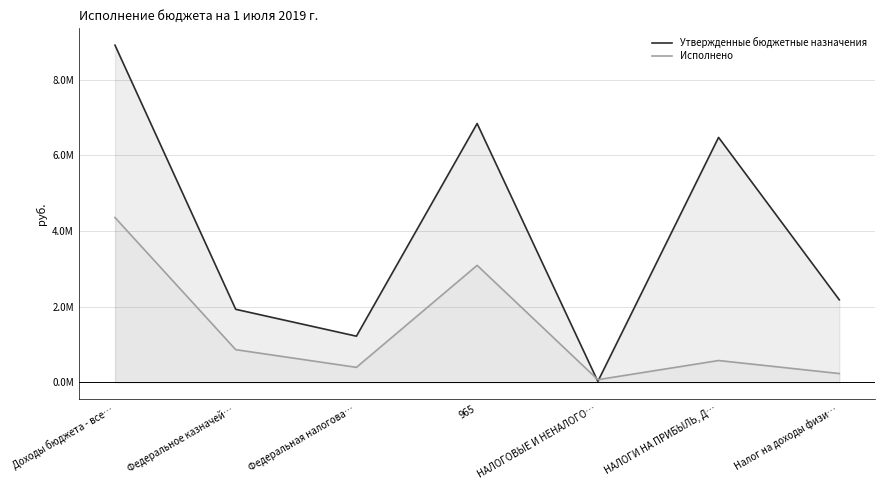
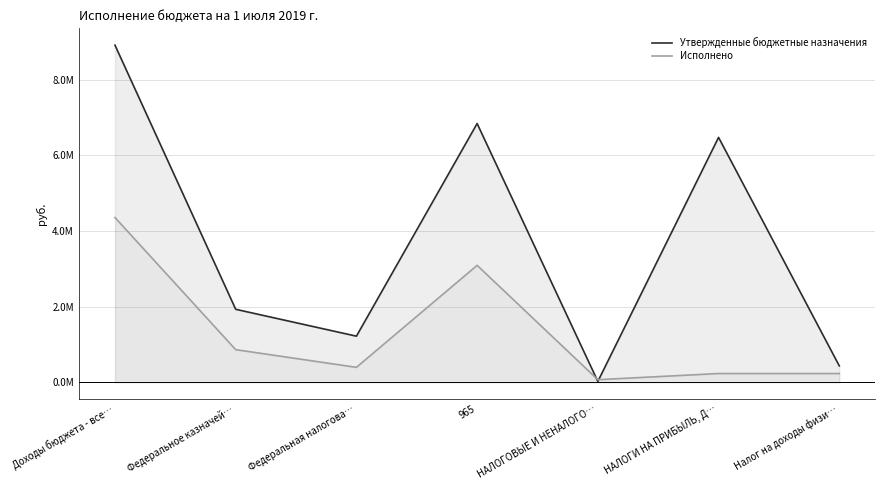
Исполнено, НАЛОГИ НА ПРИБЫЛЬ, Д…: 600000 -> 200000
Утвержденные бюджетные назначения, Налог на доходы физи…: 2200000 -> 400000
